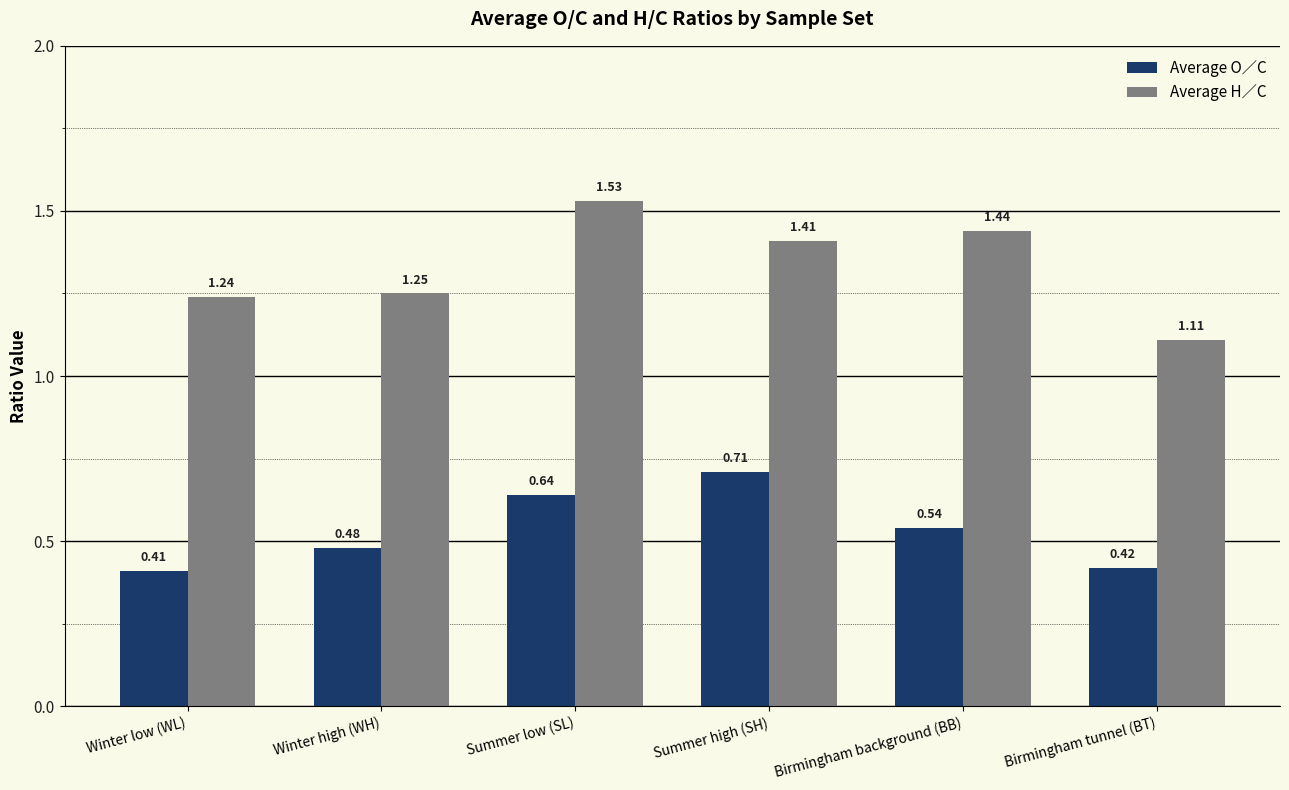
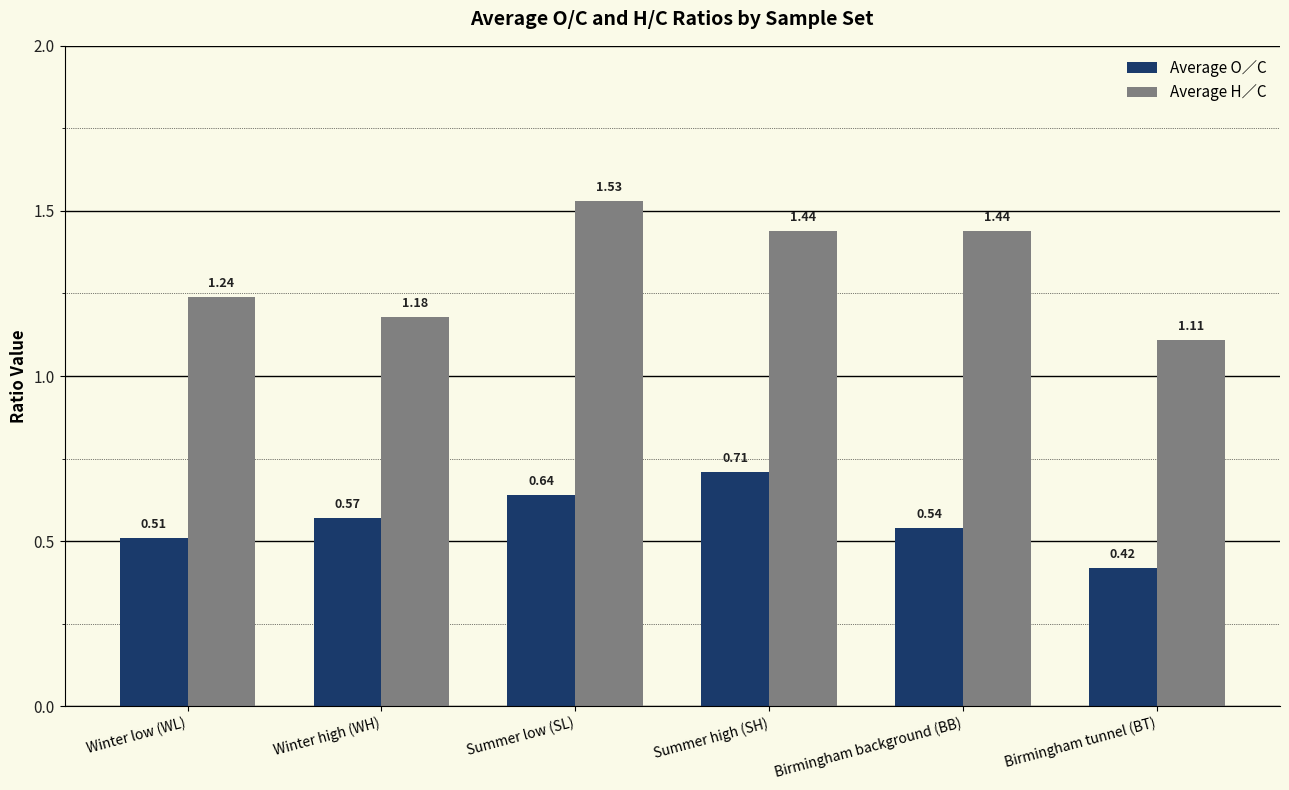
Average O∕C, Winter low (WL): 0.41 -> 0.51
Average O∕C, Winter high (WH): 0.48 -> 0.57
Average H∕C, Winter high (WH): 1.25 -> 1.18
Average H∕C, Summer high (SH): 1.41 -> 1.44
